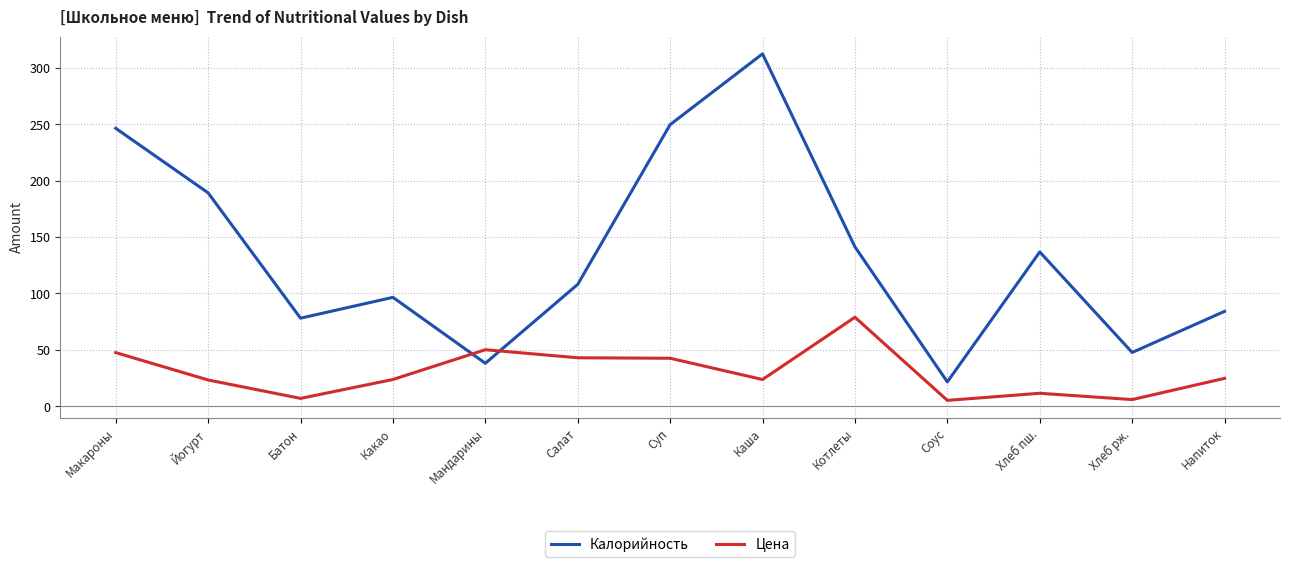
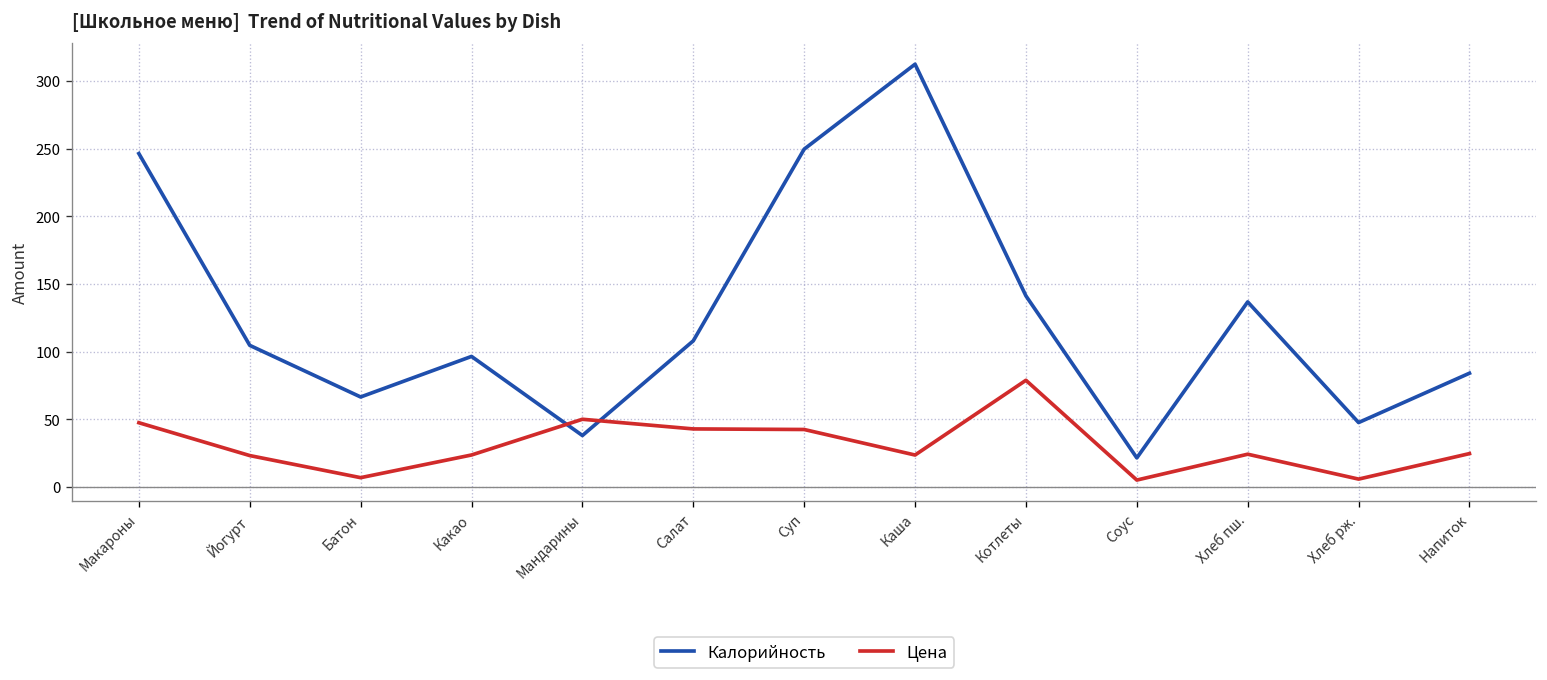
Калорийность, Йогурт: 189 -> 105
Калорийность, Батон: 78 -> 67
Цена, Хлеб пш.: 11 -> 24
